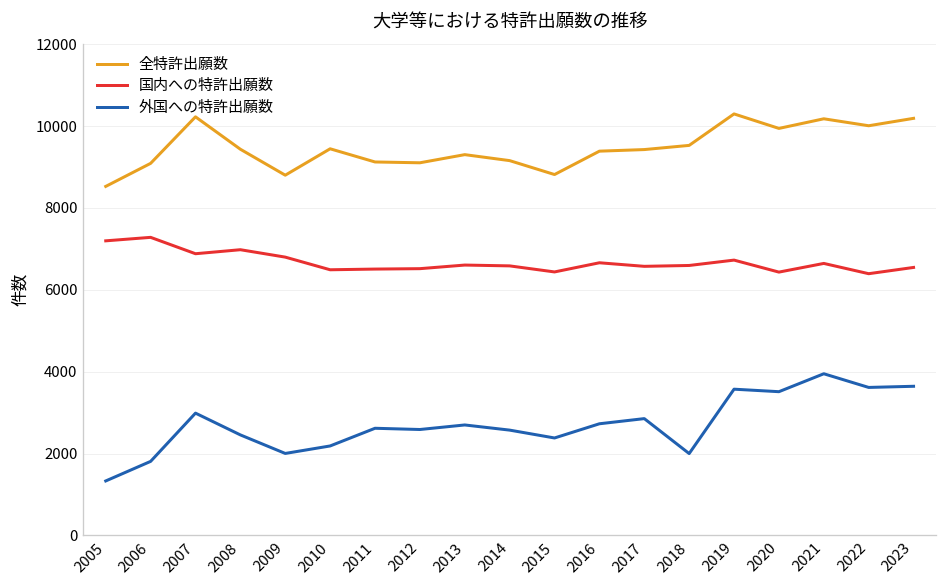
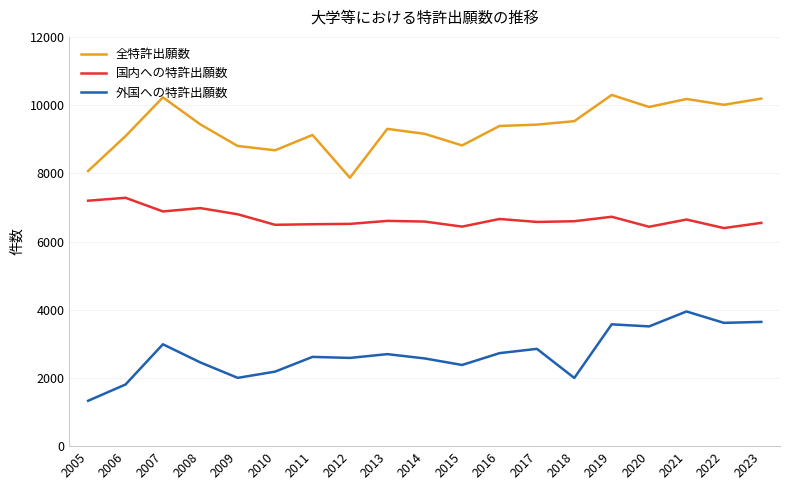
全特許出願数, 2005: 8500 -> 8100
全特許出願数, 2010: 9400 -> 8700
全特許出願数, 2012: 9100 -> 7900
